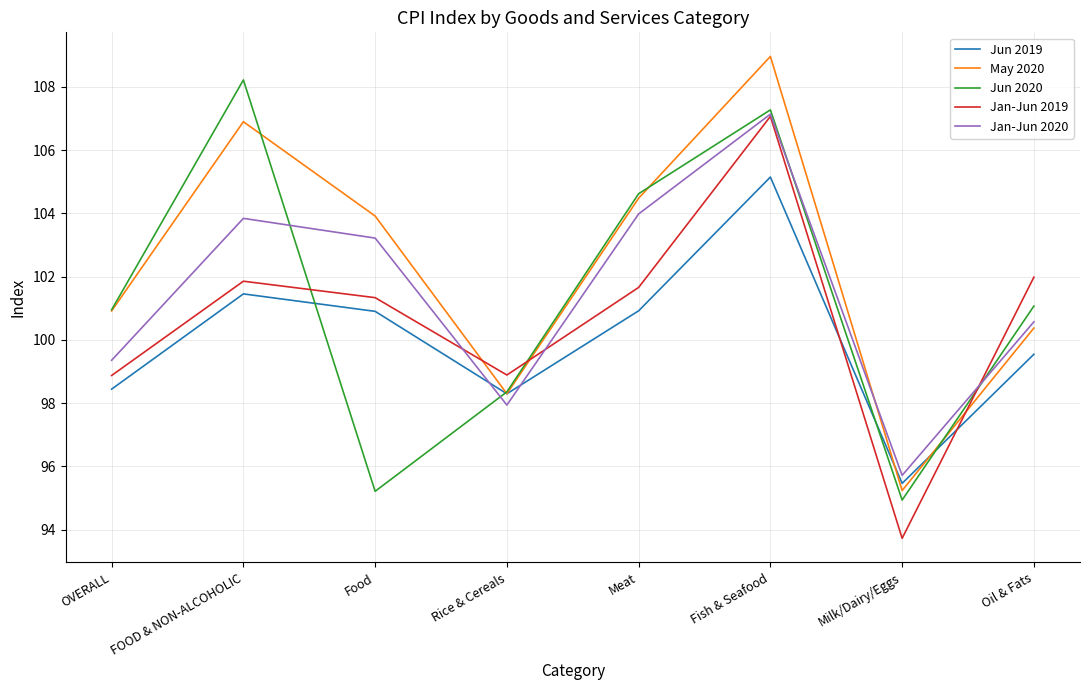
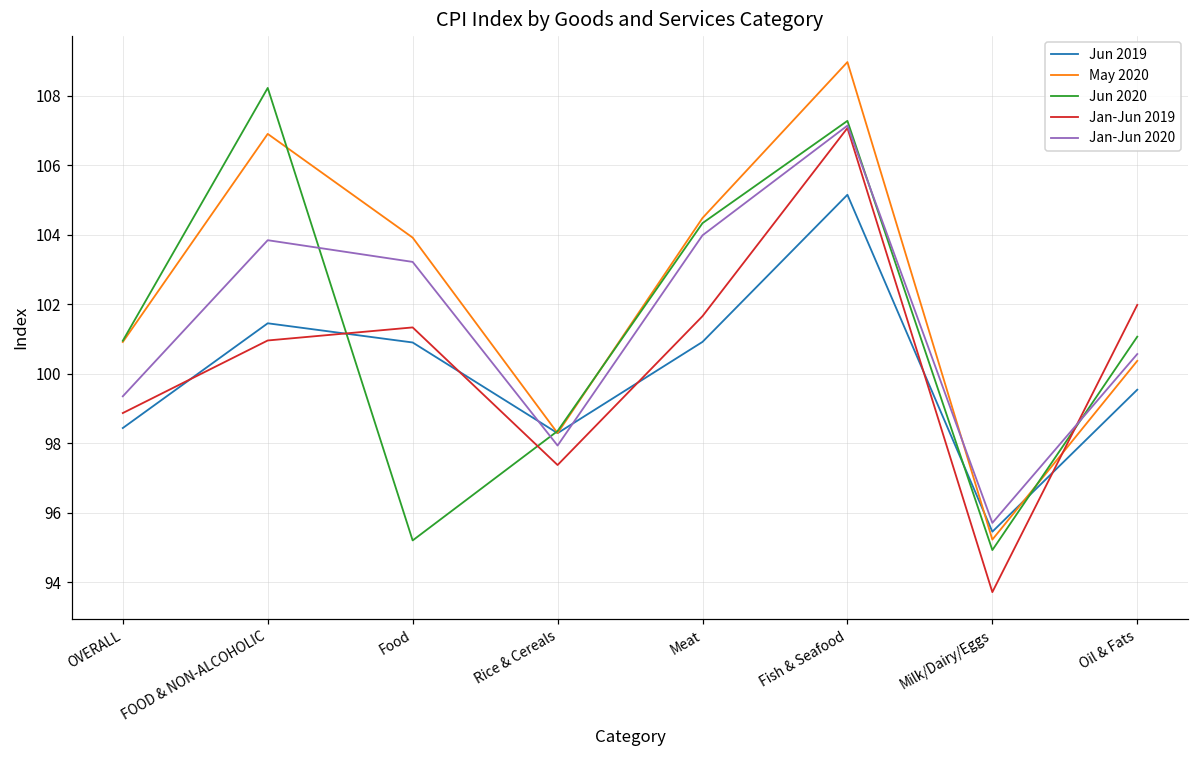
Jan-Jun 2019, FOOD & NON-ALCOHOLIC: 101.9 -> 101.0
Jan-Jun 2019, Rice & Cereals: 98.9 -> 97.4
Jun 2020, Meat: 104.6 -> 104.3
